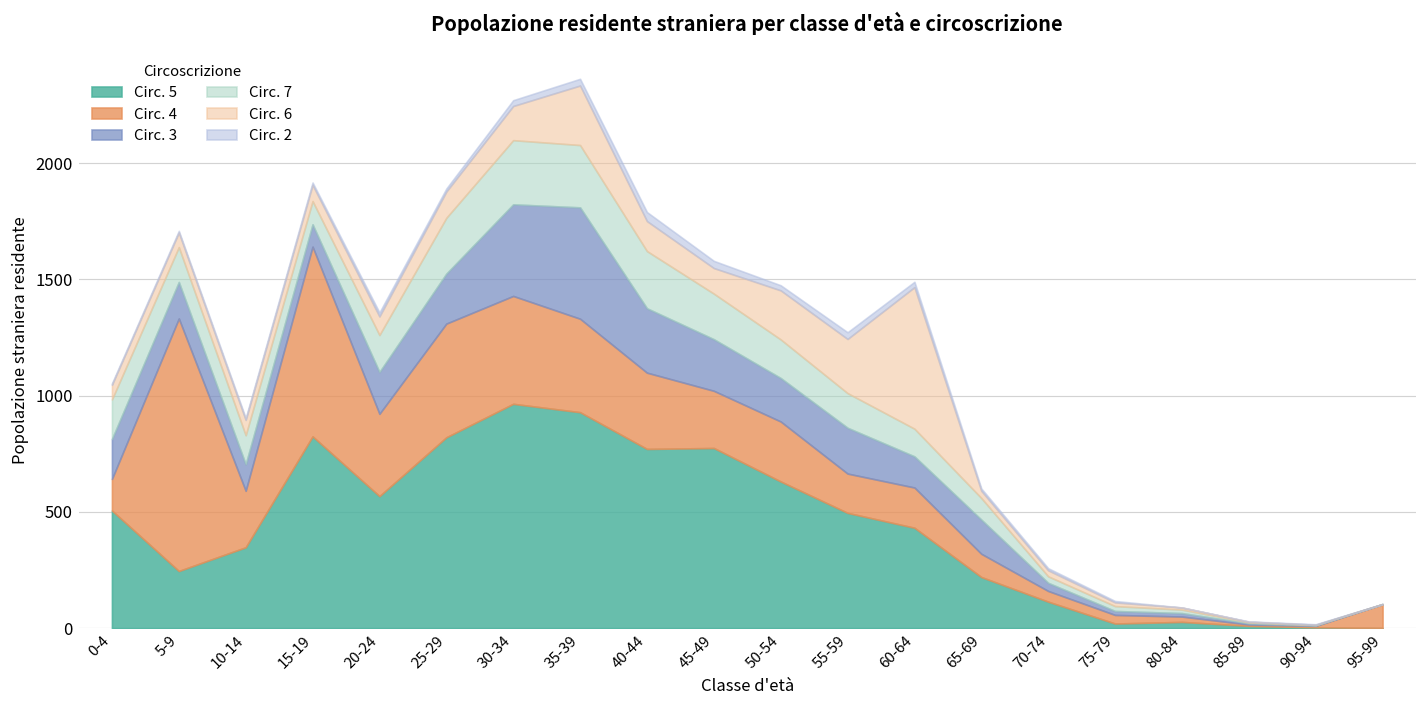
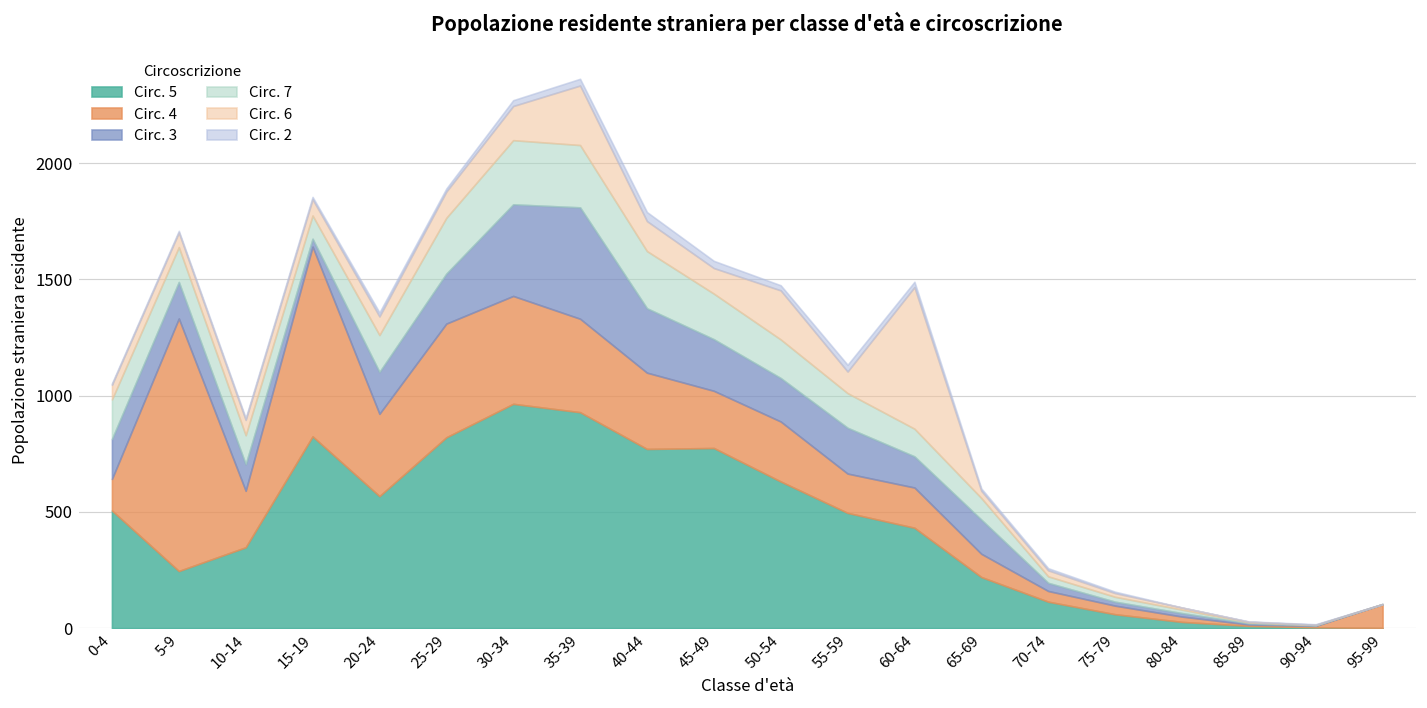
Circ. 3, 15-19: 100 -> 30
Circ. 6, 55-59: 230 -> 90
Circ. 5, 75-79: 20 -> 60
